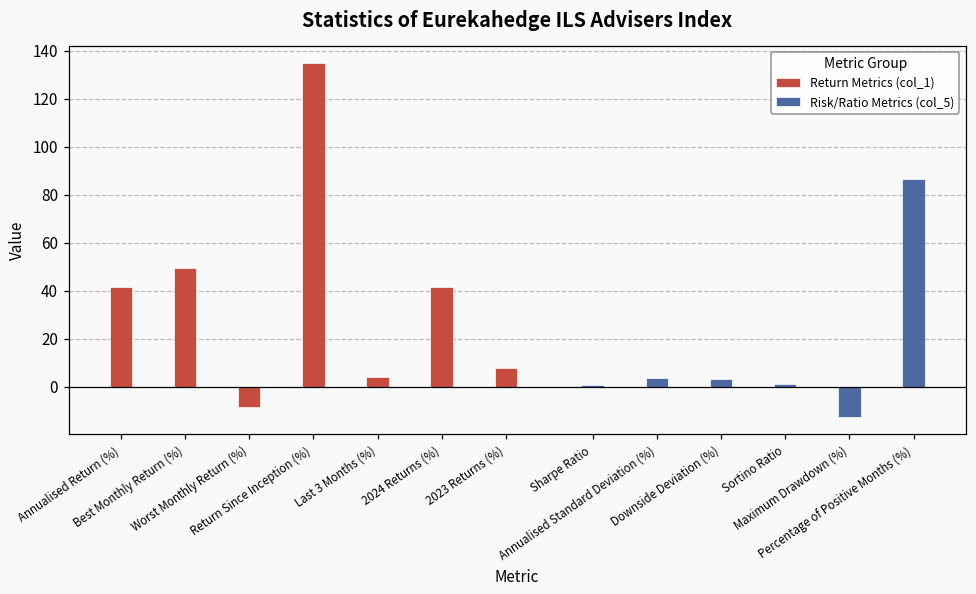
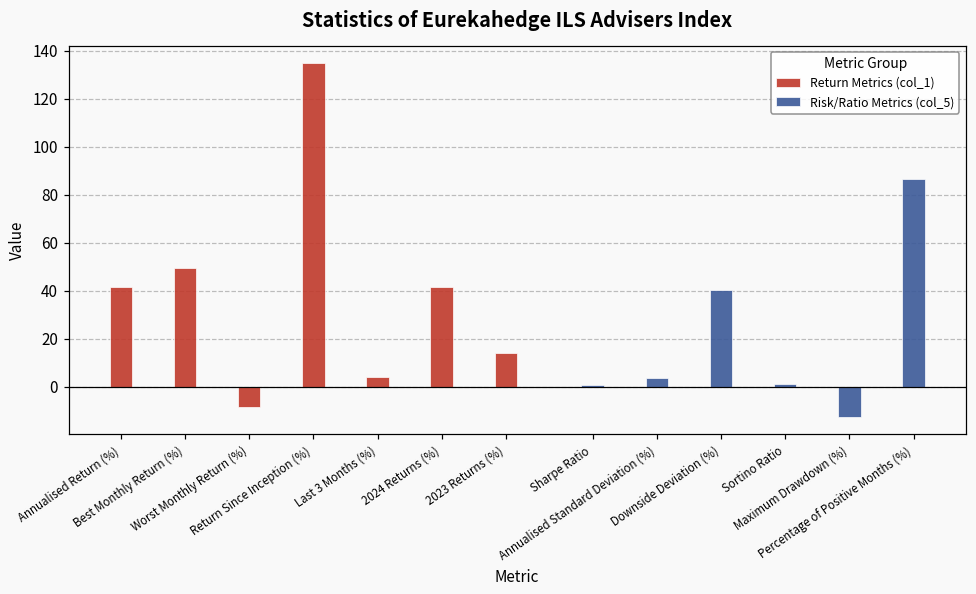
Return Metrics (col_1), 2023 Returns (%): 8 -> 14
Risk/Ratio Metrics (col_5), Downside Deviation (%): 3 -> 40
